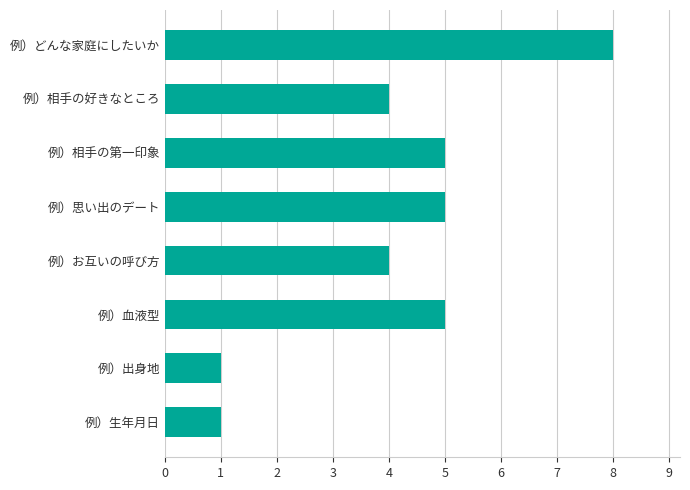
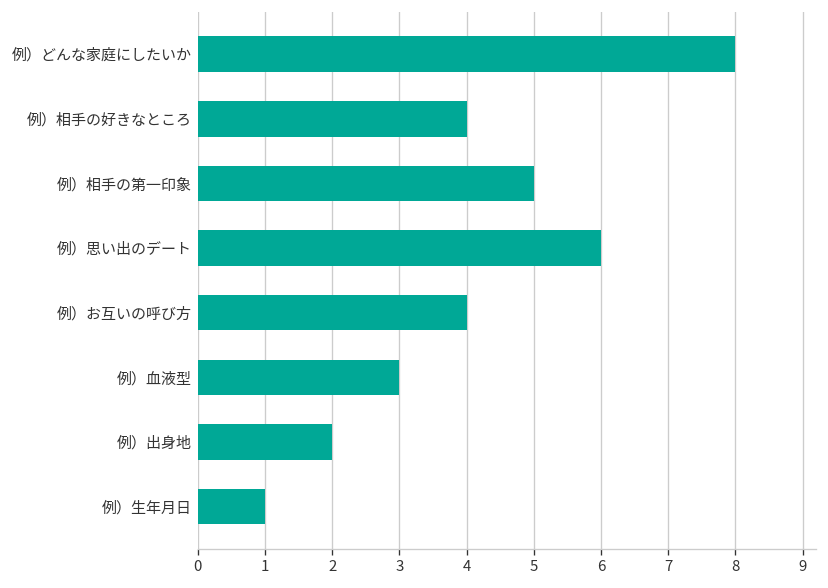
例）思い出のデート: 5 -> 6
例）血液型: 5 -> 3
例）出身地: 1 -> 2
